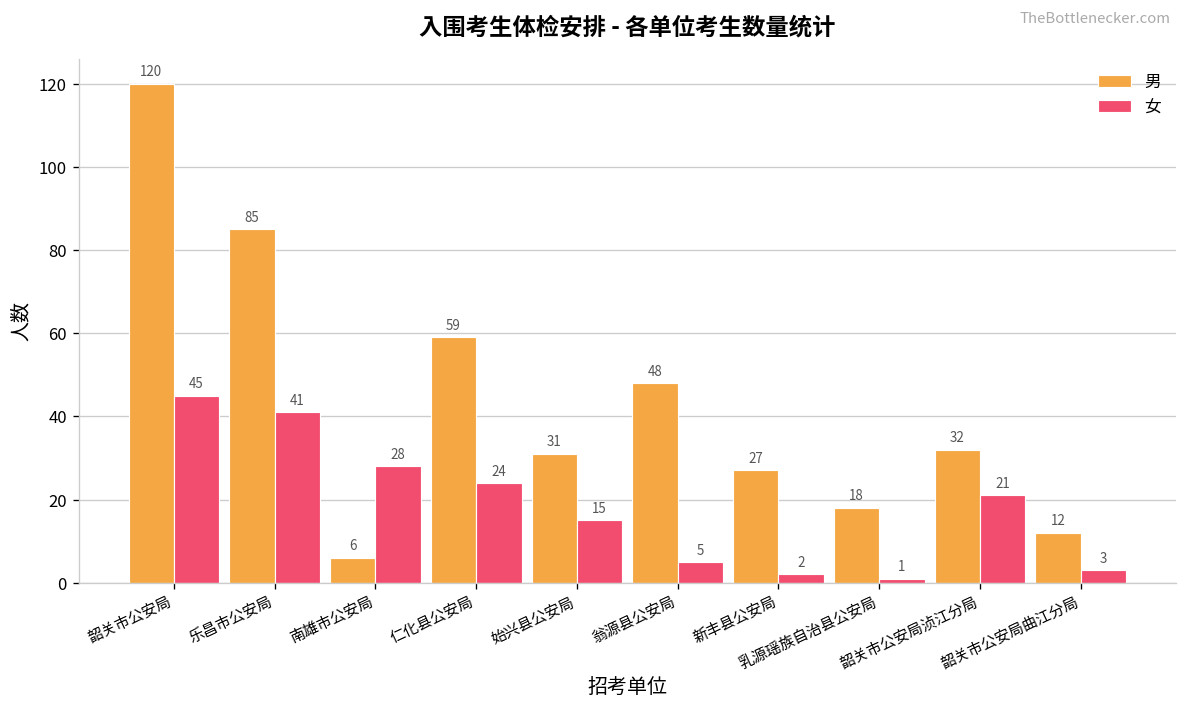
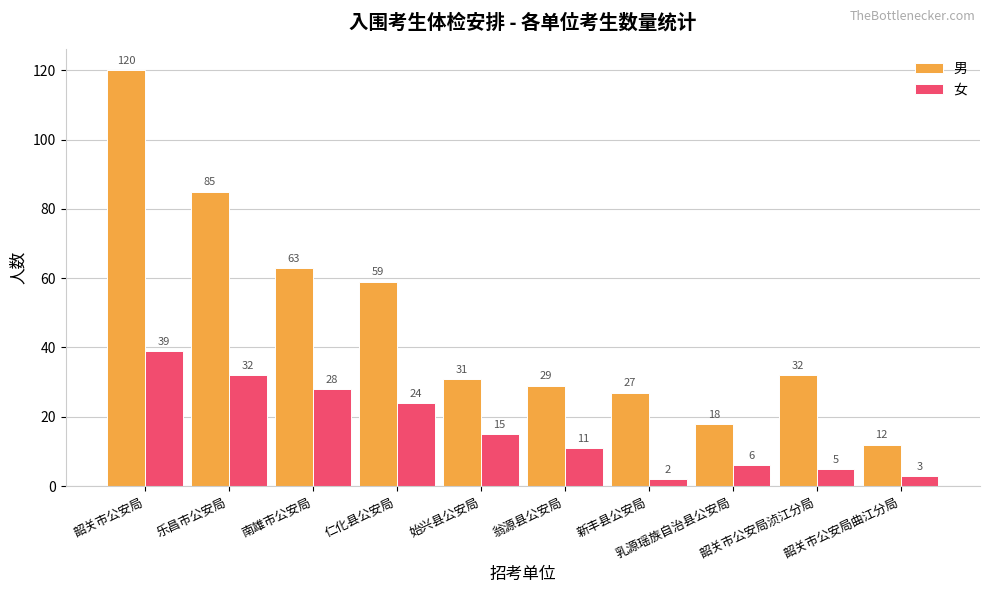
女, 韶关市公安局: 45 -> 39
女, 乐昌市公安局: 41 -> 32
男, 南雄市公安局: 6 -> 63
男, 翁源县公安局: 48 -> 29
女, 翁源县公安局: 5 -> 11
女, 乳源瑶族自治县公安局: 1 -> 6
女, 韶关市公安局浈江分局: 21 -> 5
